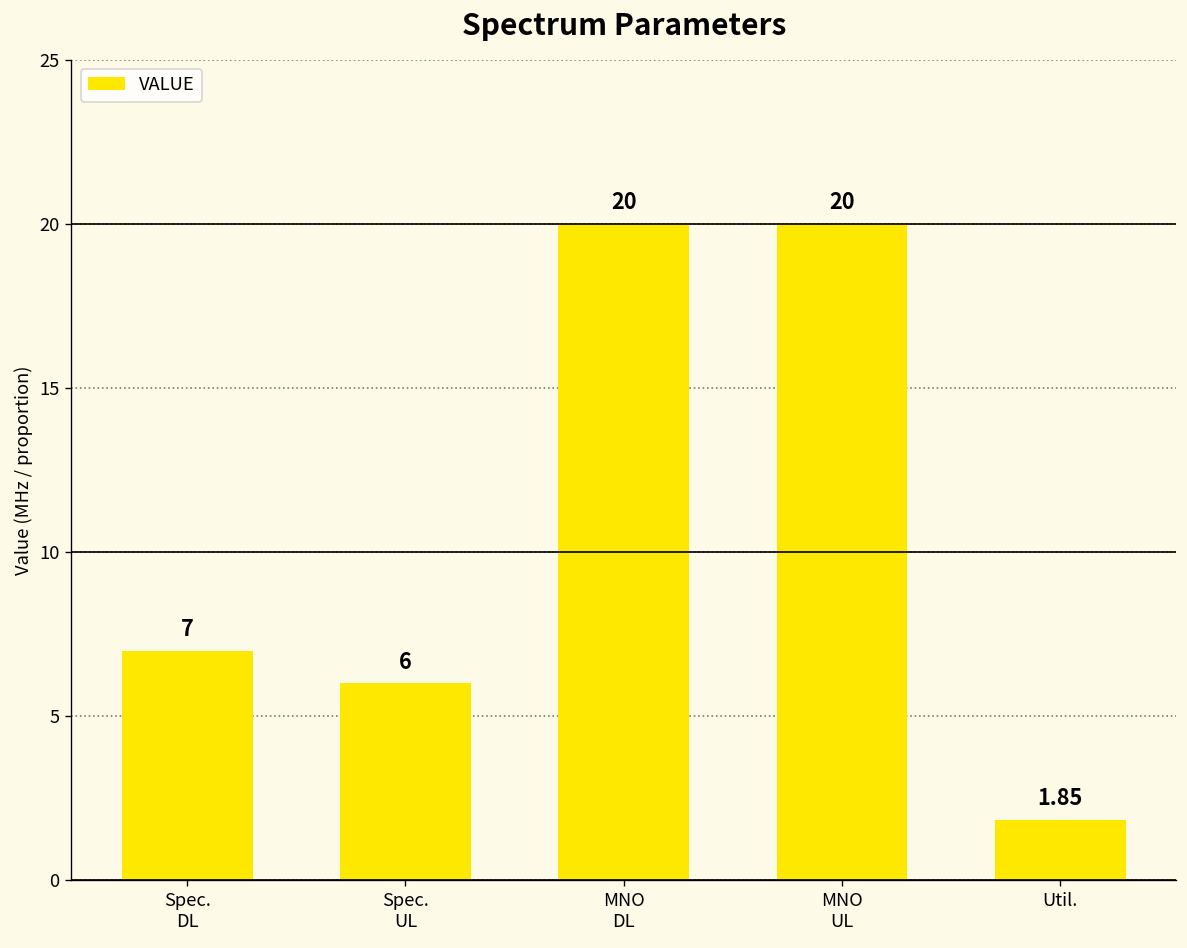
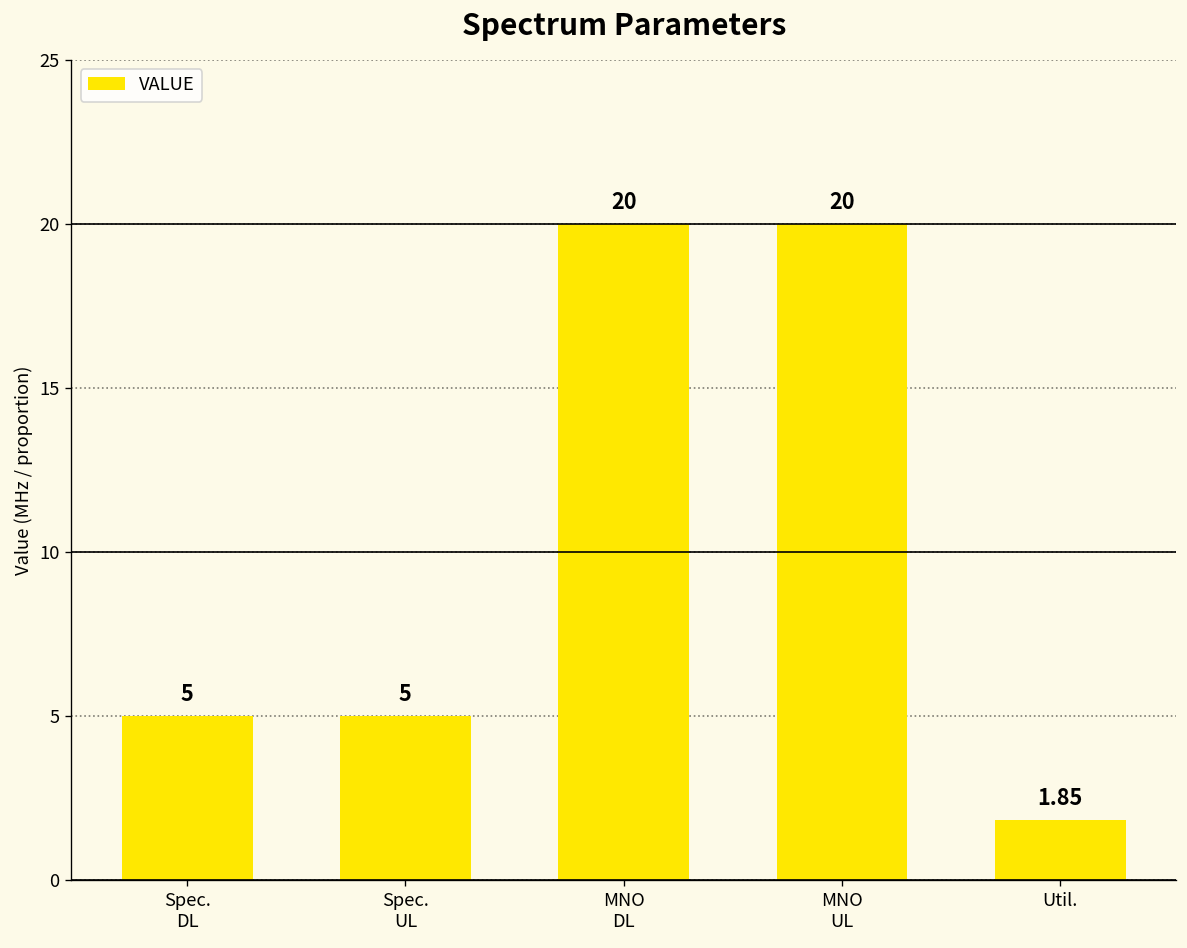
Spec. DL: 7 -> 5
Spec. UL: 6 -> 5
